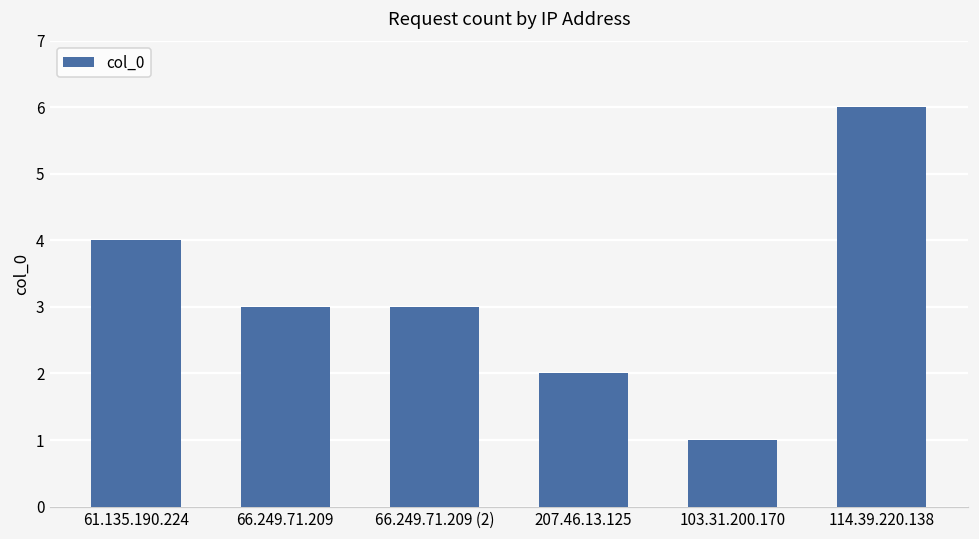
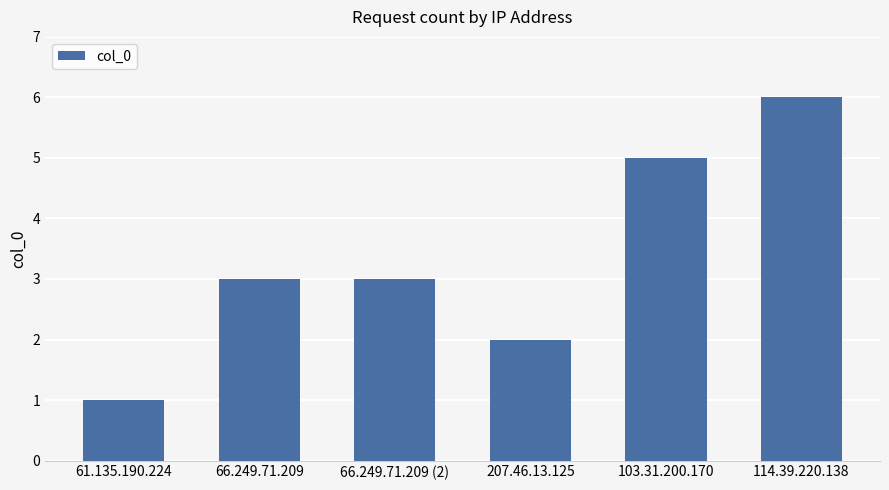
61.135.190.224: 4 -> 1
103.31.200.170: 1 -> 5
